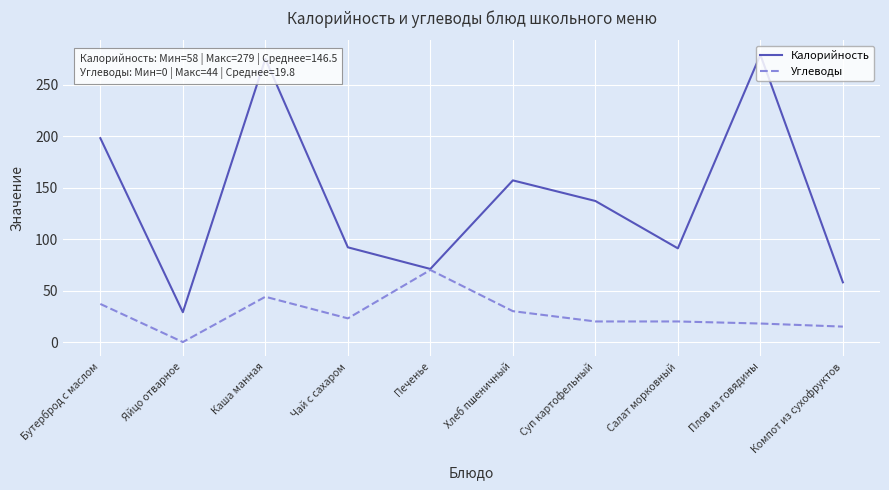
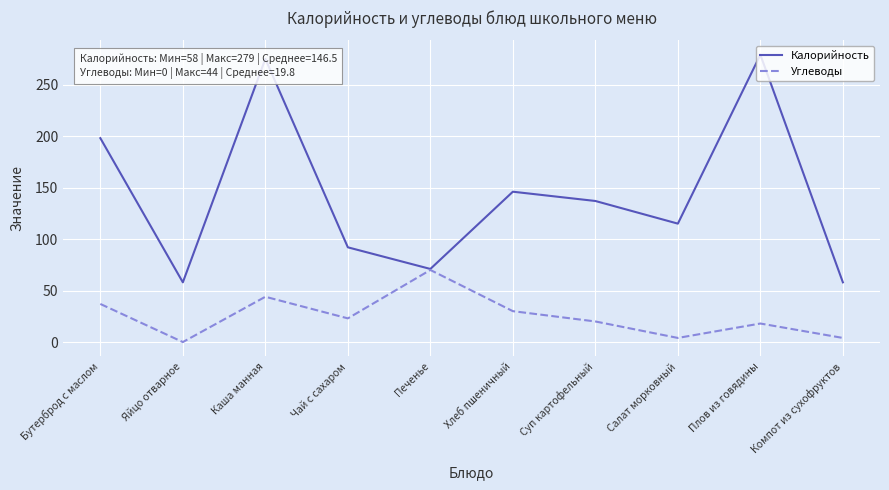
Калорийность, Яйцо отварное: 29 -> 58
Калорийность, Хлеб пшеничный: 157 -> 146
Калорийность, Салат морковный: 91 -> 115
Углеводы, Салат морковный: 20 -> 4
Углеводы, Компот из сухофруктов: 15 -> 4
